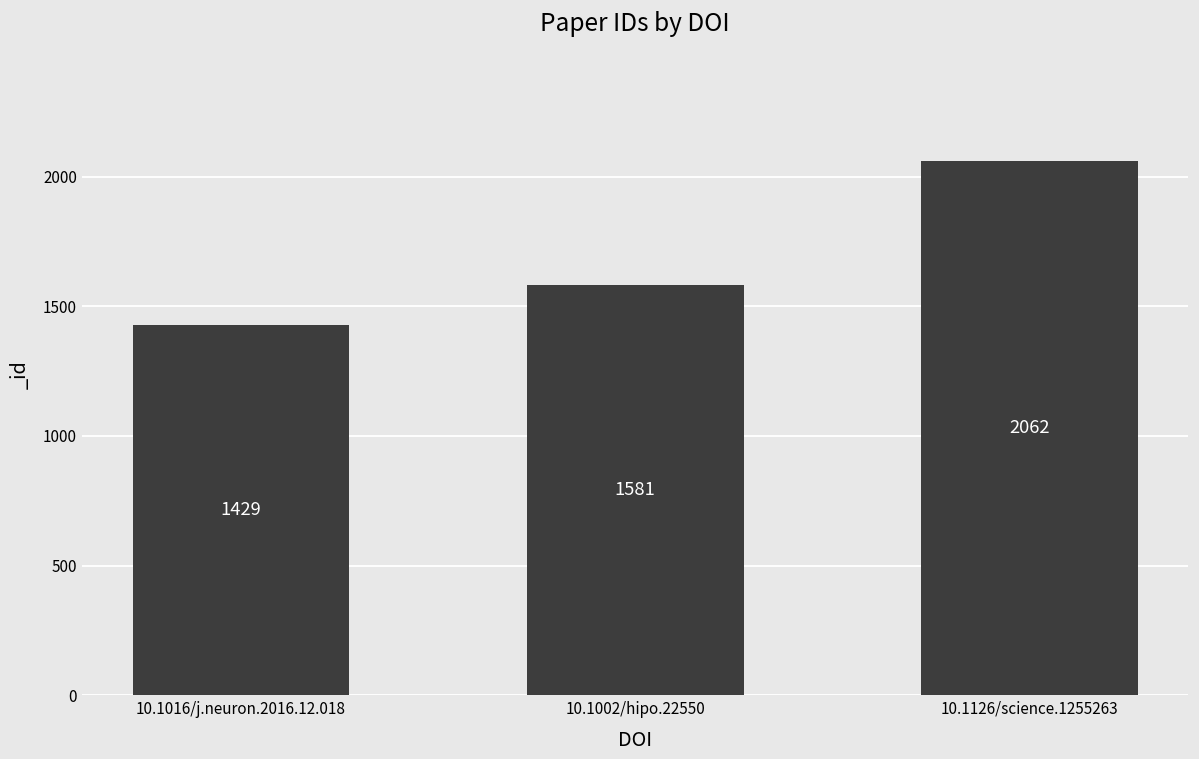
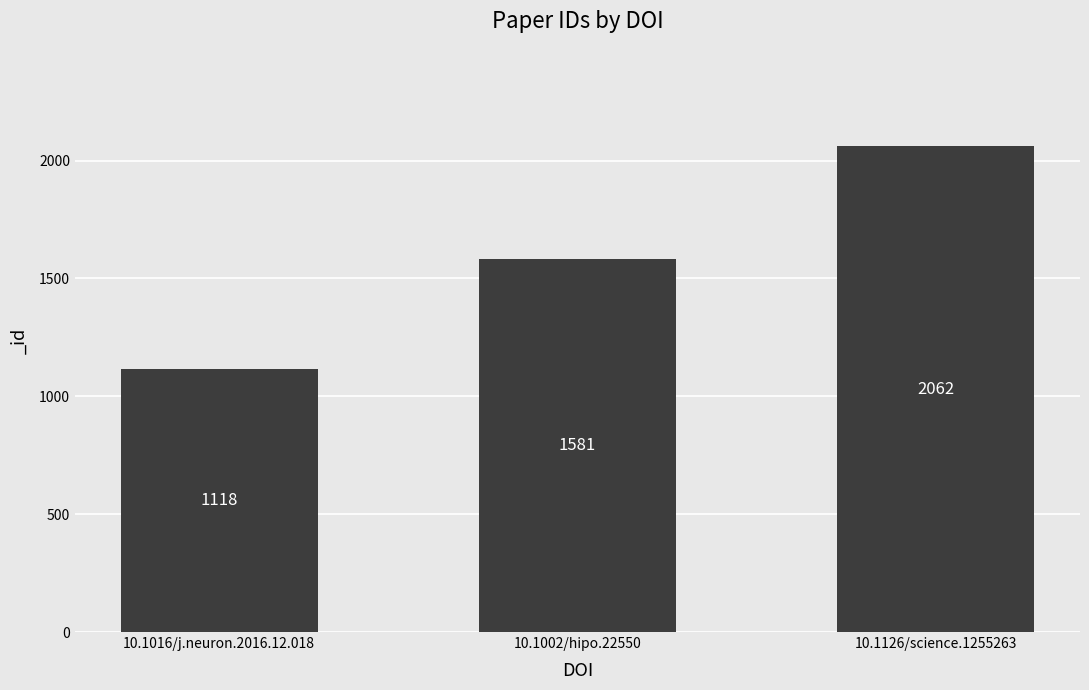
10.1016/j.neuron.2016.12.018: 1429 -> 1118
